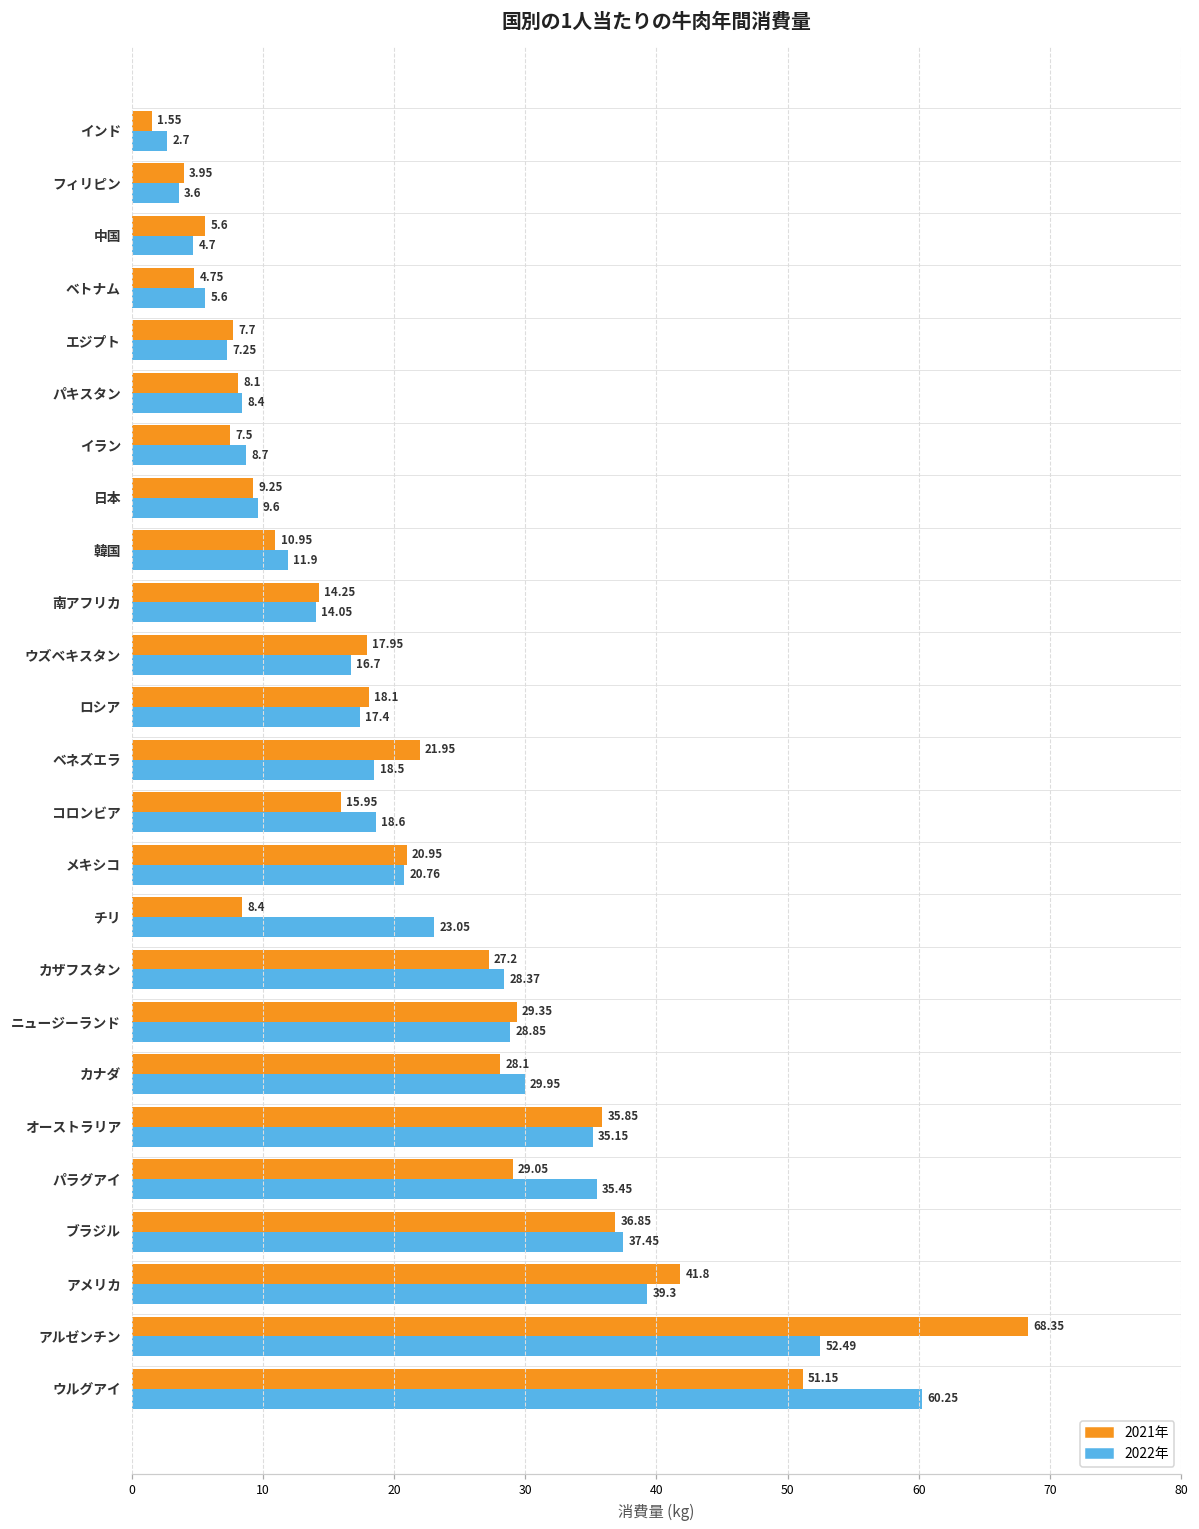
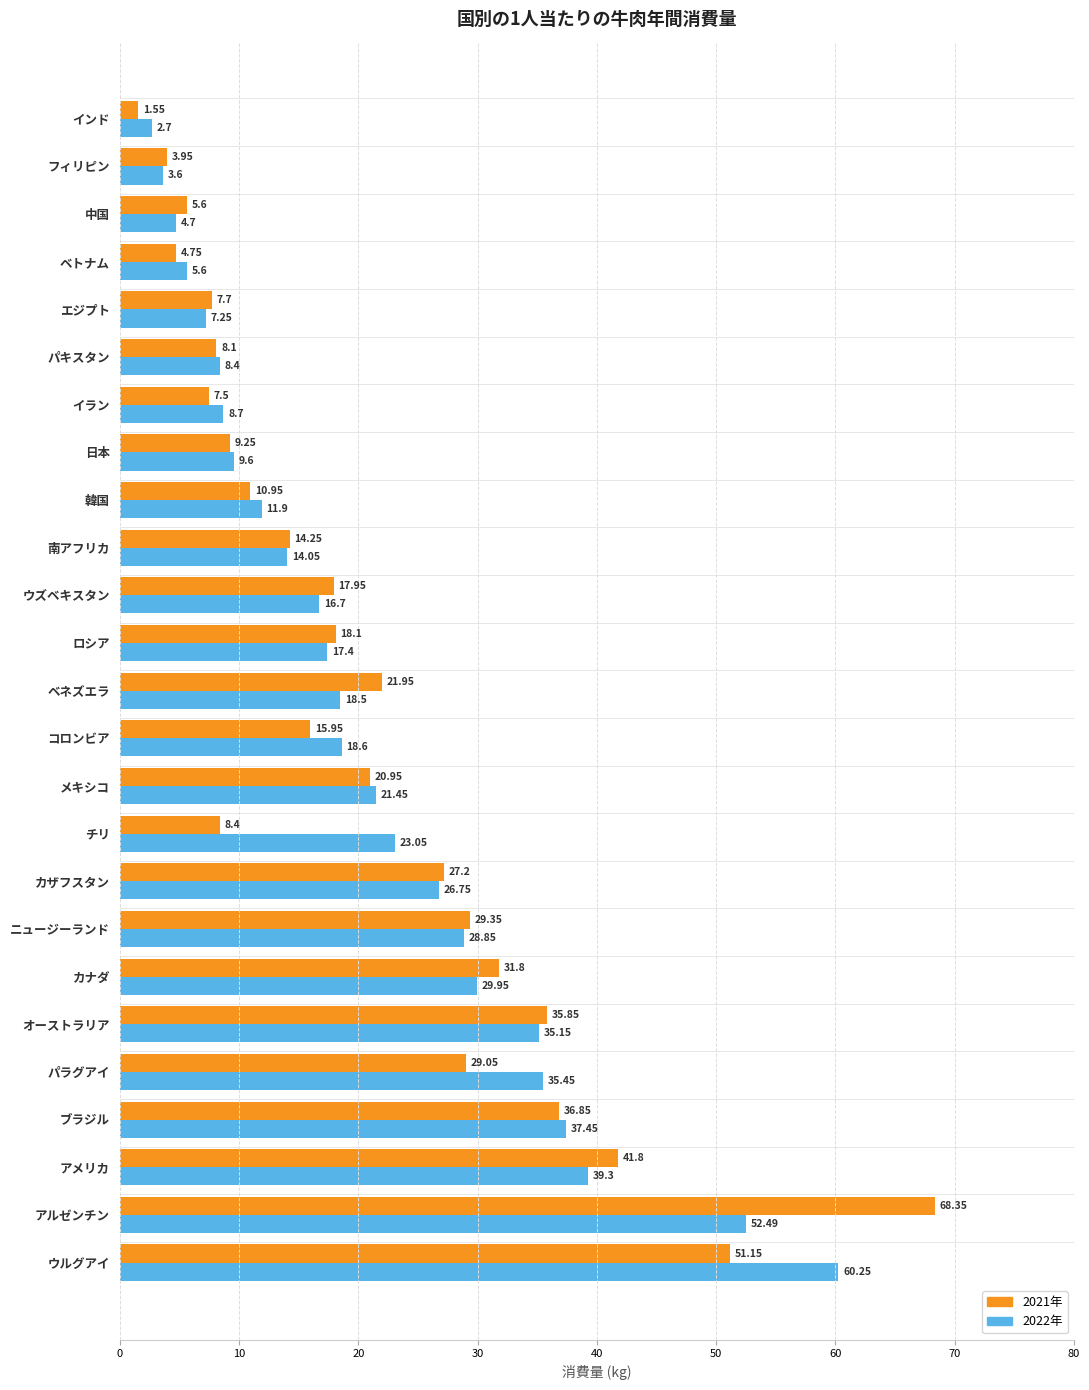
2022年, メキシコ: 20.76 -> 21.45
2022年, カザフスタン: 28.37 -> 26.75
2021年, カナダ: 28.1 -> 31.8
